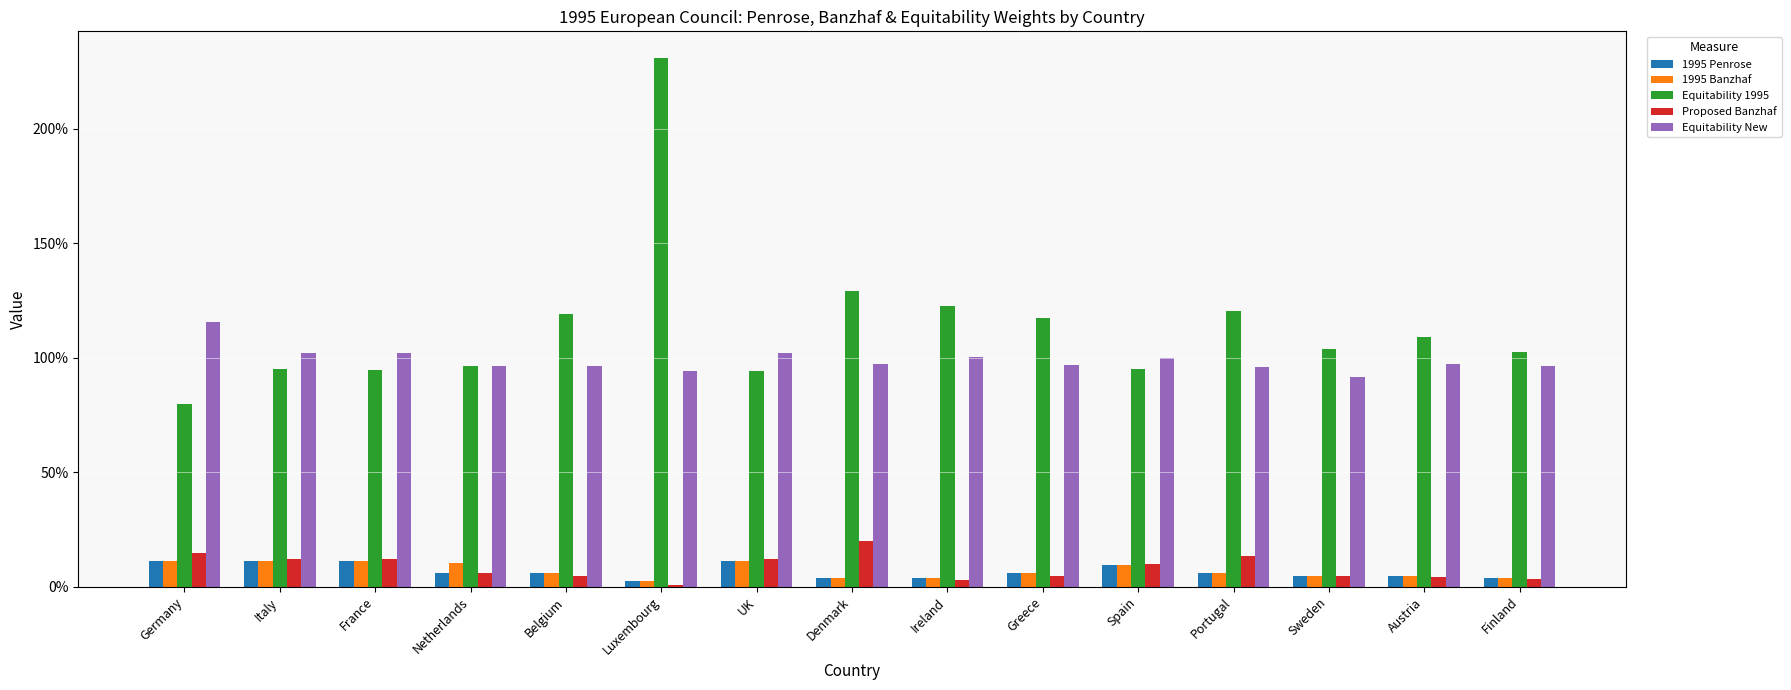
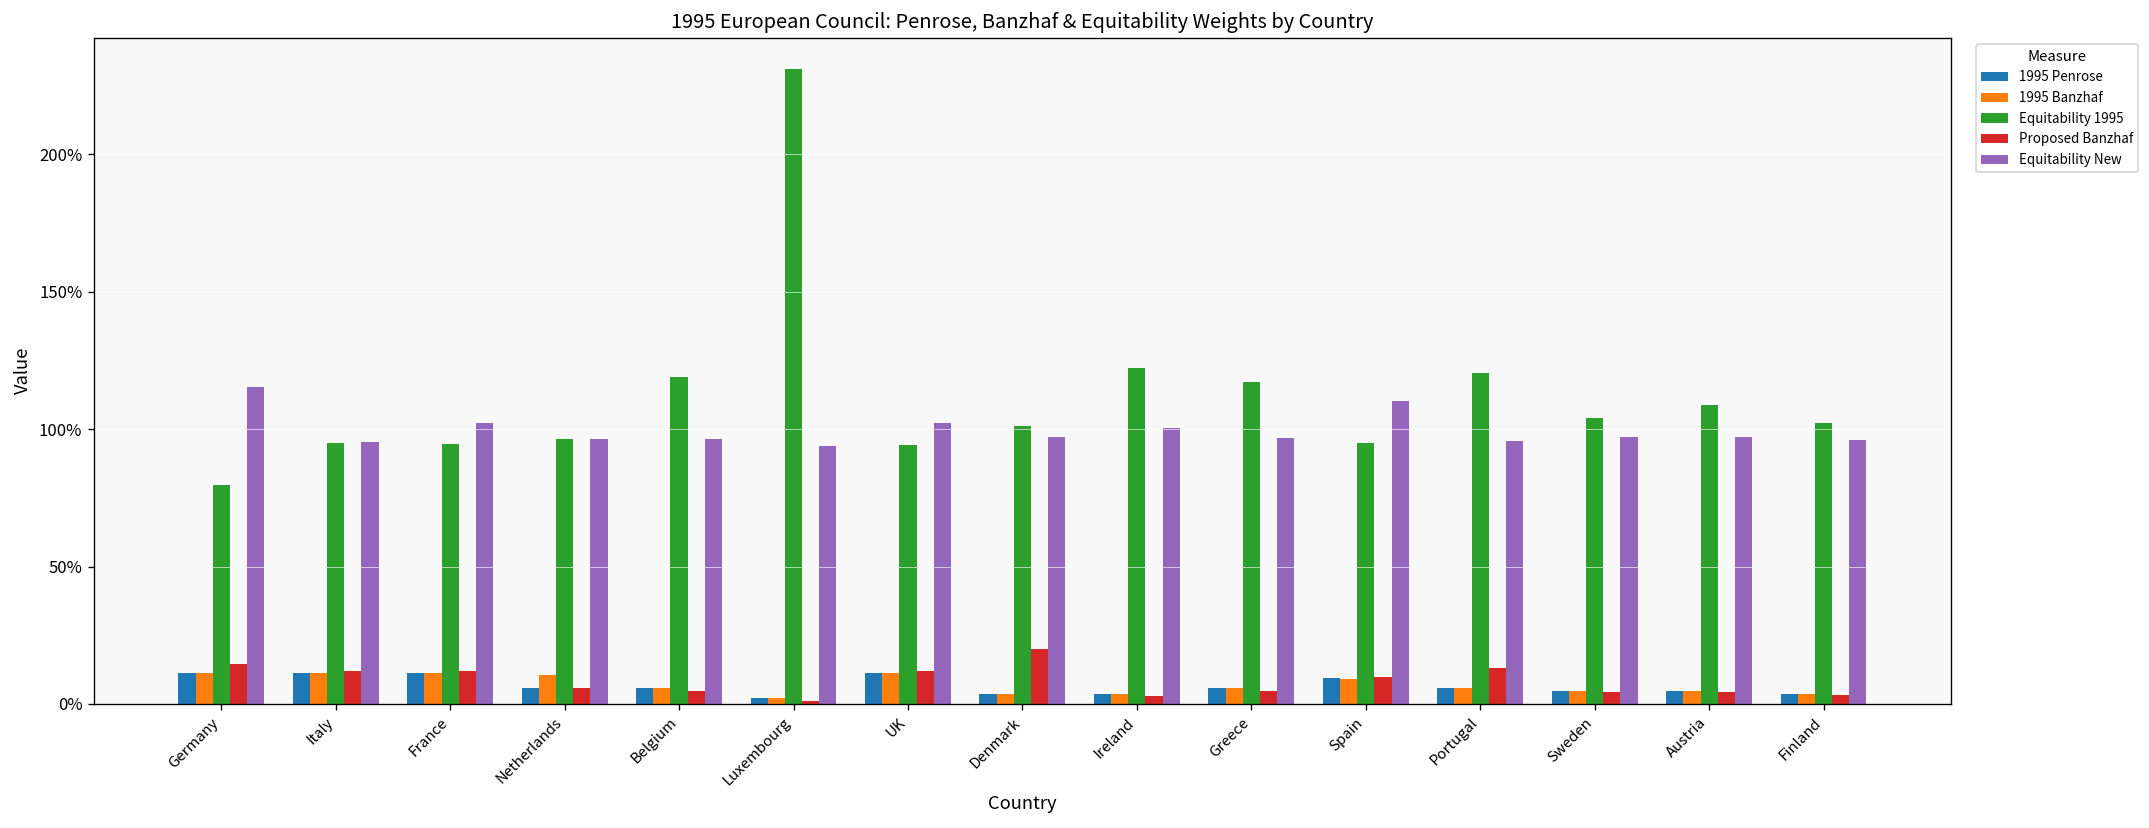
Equitability New, Italy: 102% -> 96%
Equitability 1995, Denmark: 129% -> 101%
Equitability New, Spain: 100% -> 110%
Equitability New, Sweden: 92% -> 97%
